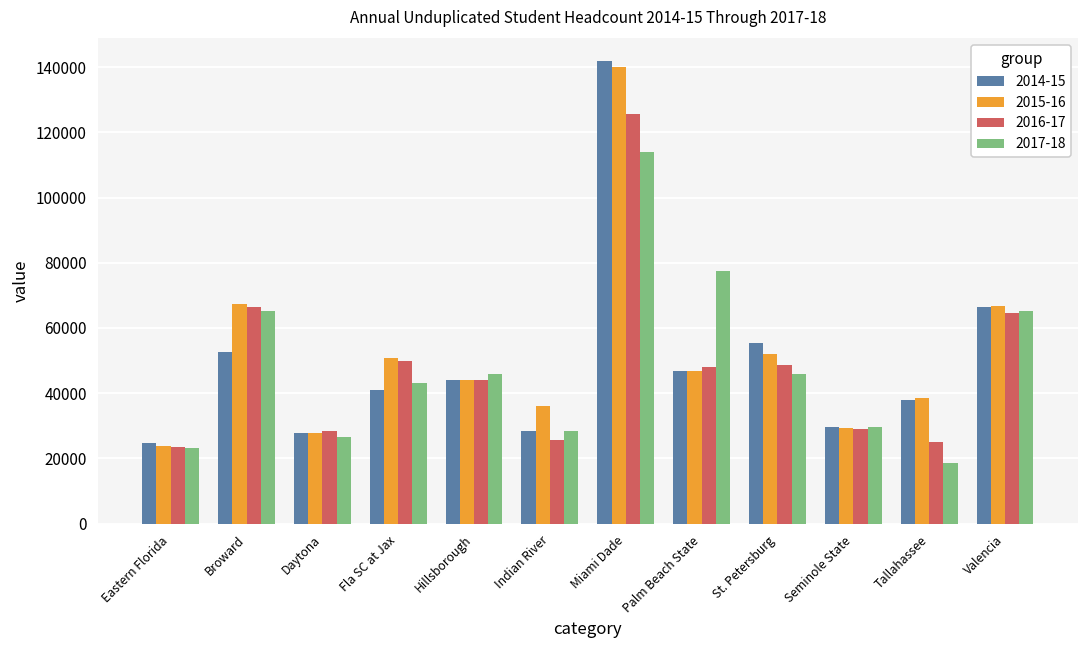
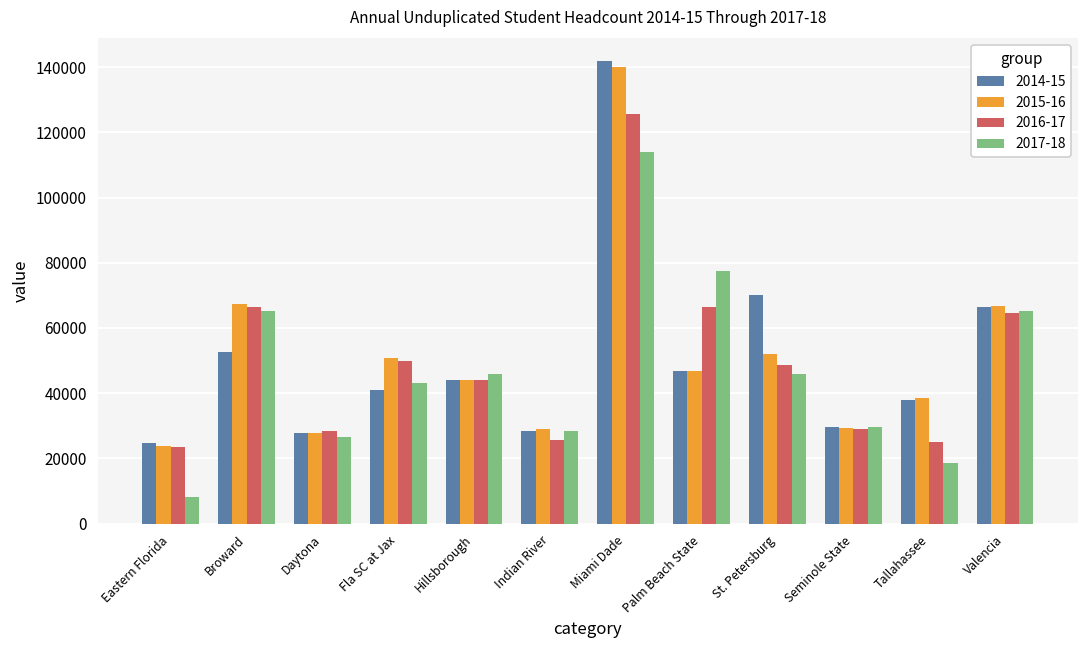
2017-18, Eastern Florida: 23000 -> 8000
2015-16, Indian River: 36000 -> 29000
2016-17, Palm Beach State: 48000 -> 66000
2014-15, St. Petersburg: 55000 -> 70000
